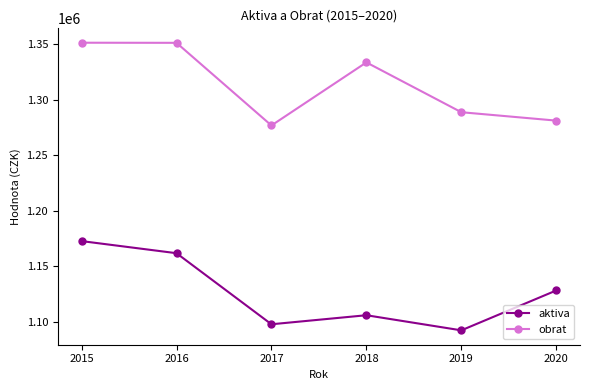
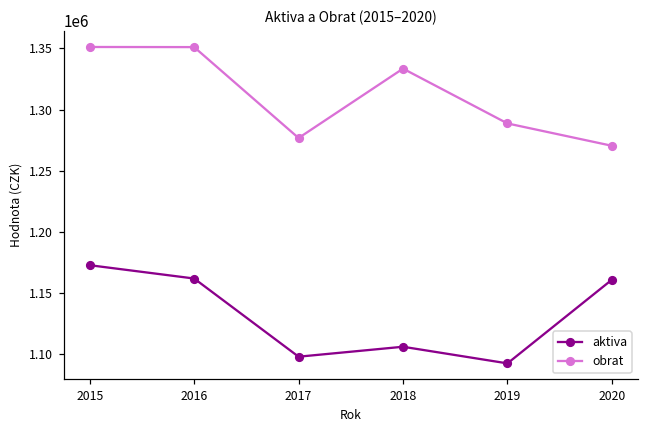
aktiva, 2020: 1128000 -> 1161000
obrat, 2020: 1281000 -> 1270000
